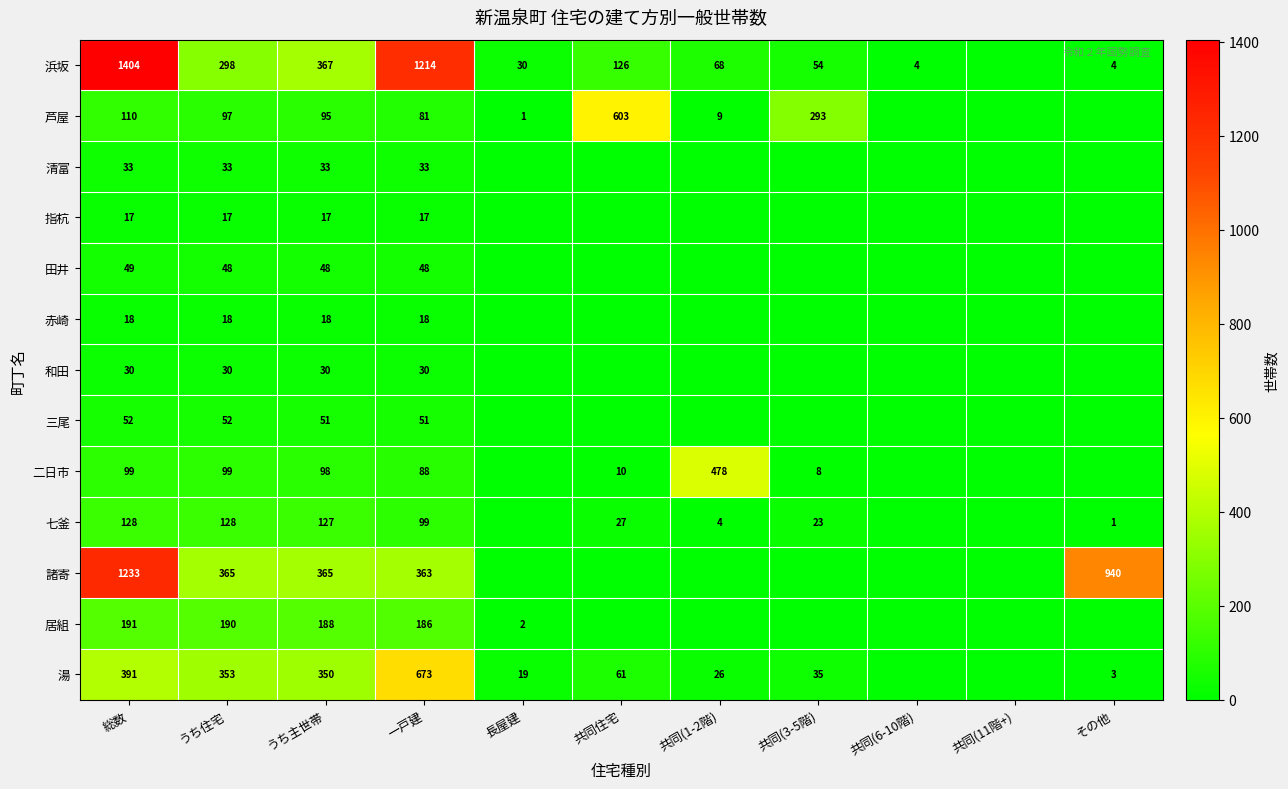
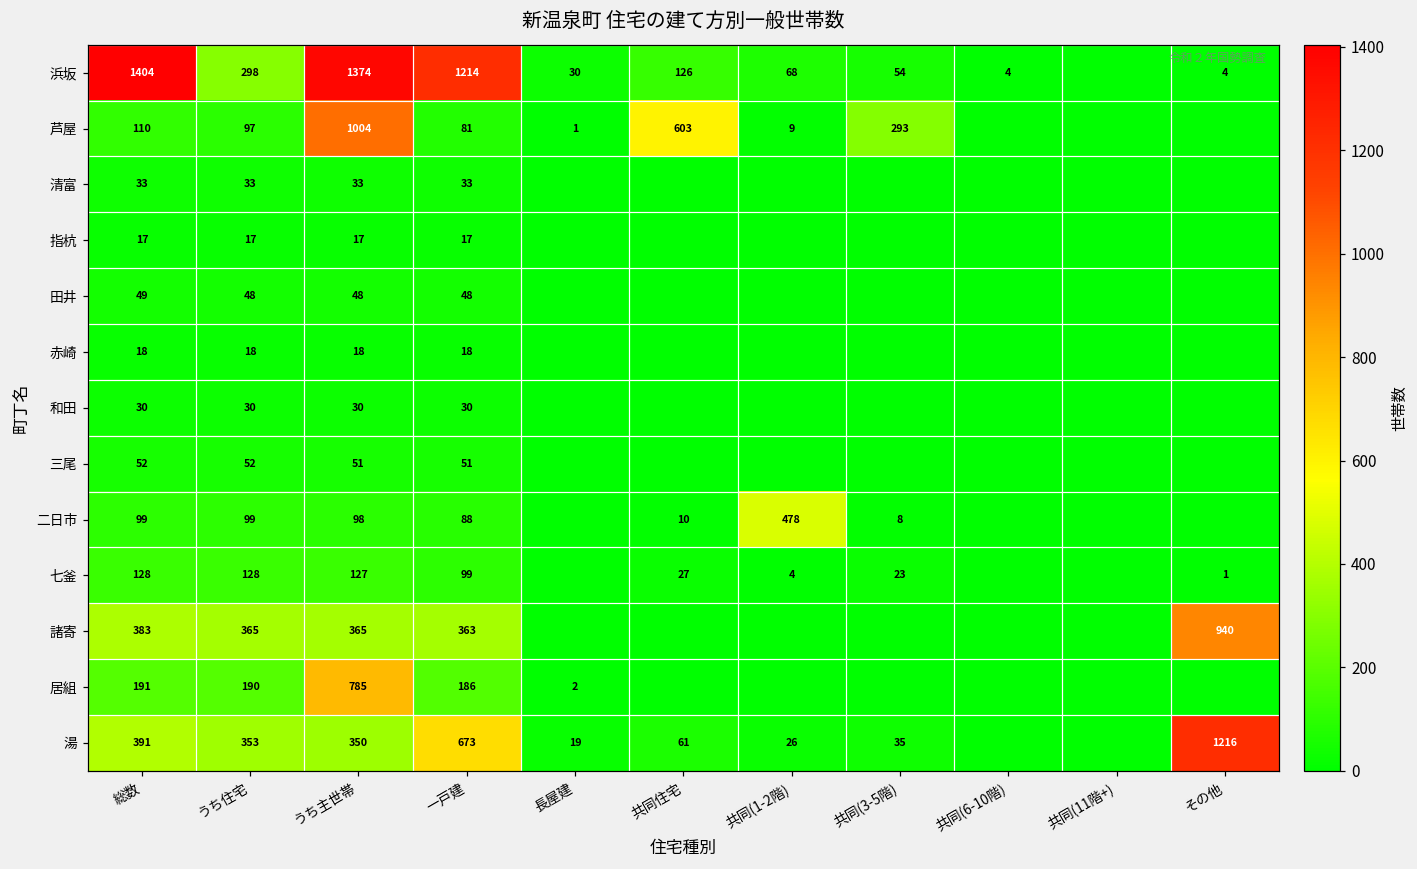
浜坂, うち主世帯: 367 -> 1374
芦屋, うち主世帯: 95 -> 1004
諸寄, 総数: 1233 -> 383
居組, うち主世帯: 188 -> 785
湯, その他: 3 -> 1216
